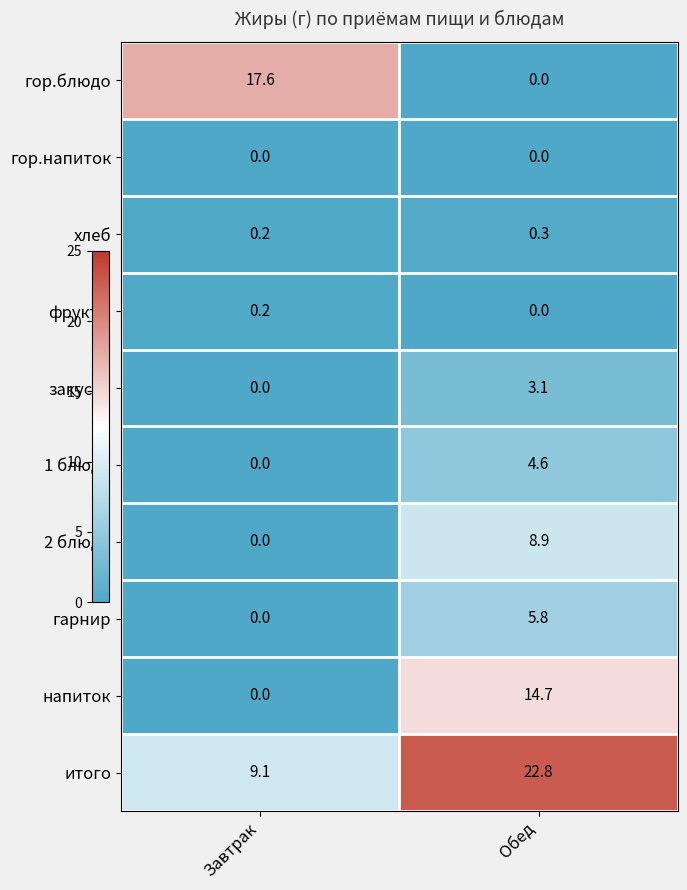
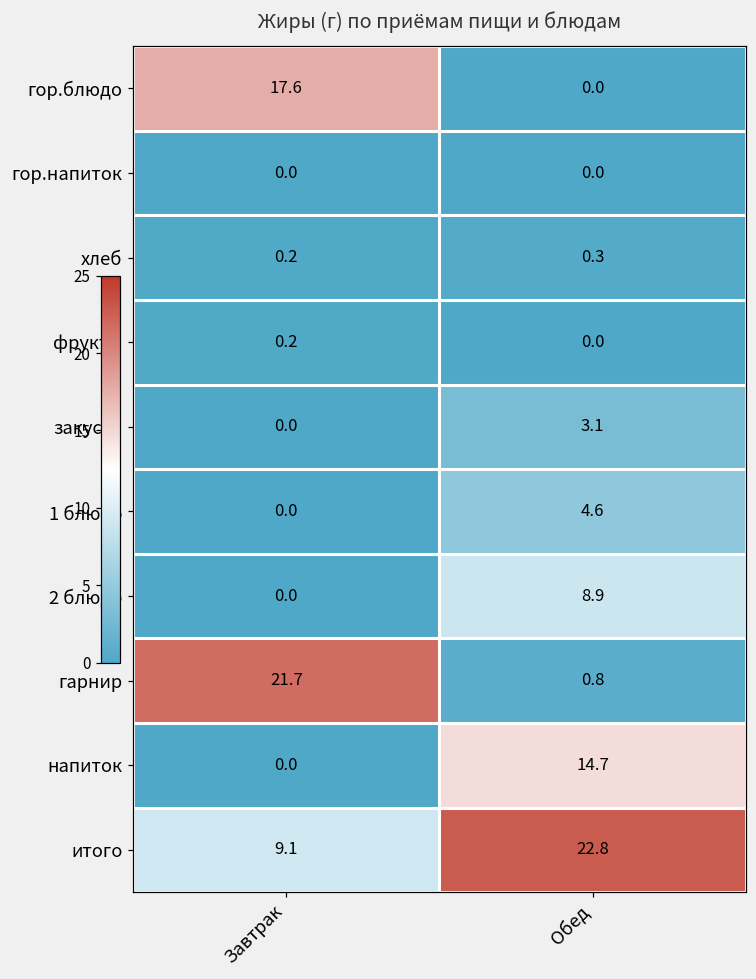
гарнир, Завтрак: 0.0 -> 21.7
гарнир, Обед: 5.8 -> 0.8
